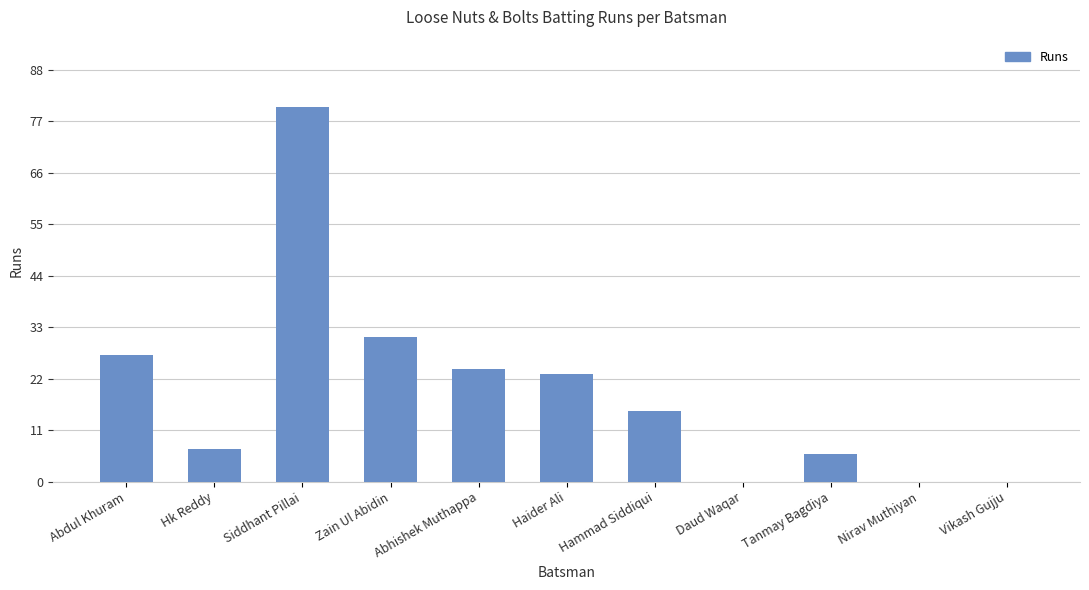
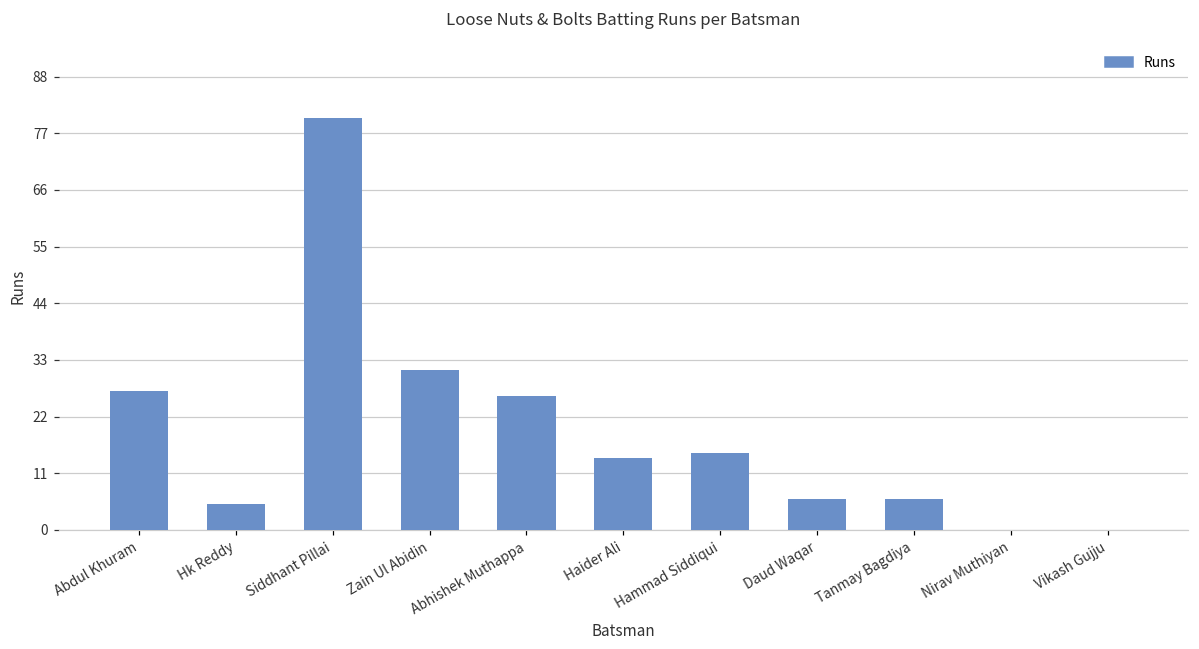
Hk Reddy: 7 -> 5
Abhishek Muthappa: 24 -> 26
Haider Ali: 23 -> 14
Daud Waqar: 0 -> 6
